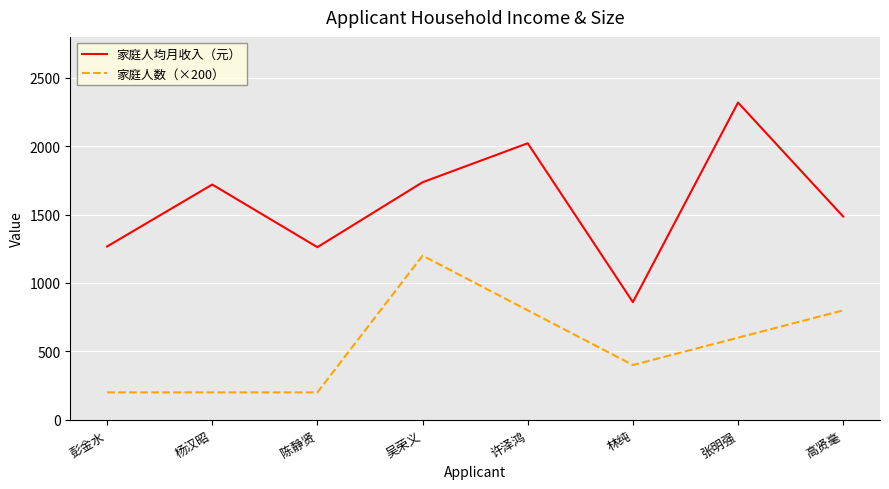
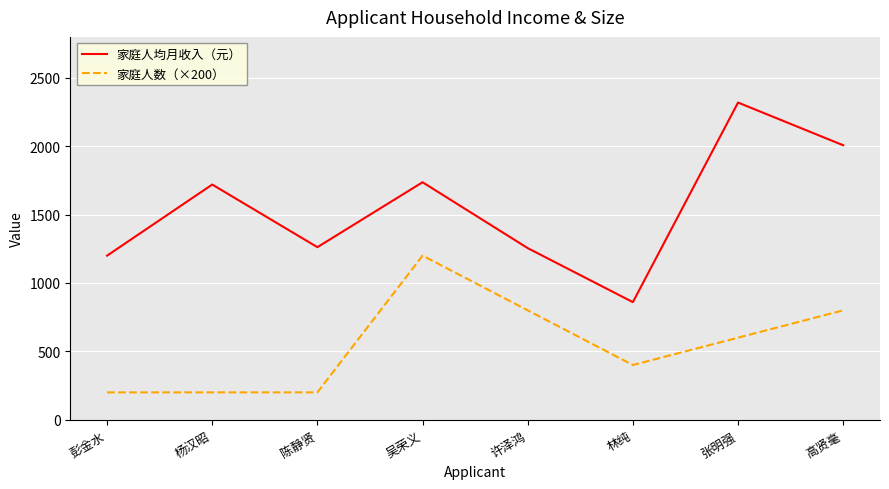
家庭人均月收入（元）, 彭金水: 1270 -> 1200
家庭人均月收入（元）, 许泽鸿: 2020 -> 1260
家庭人均月收入（元）, 高贤毫: 1490 -> 2010
